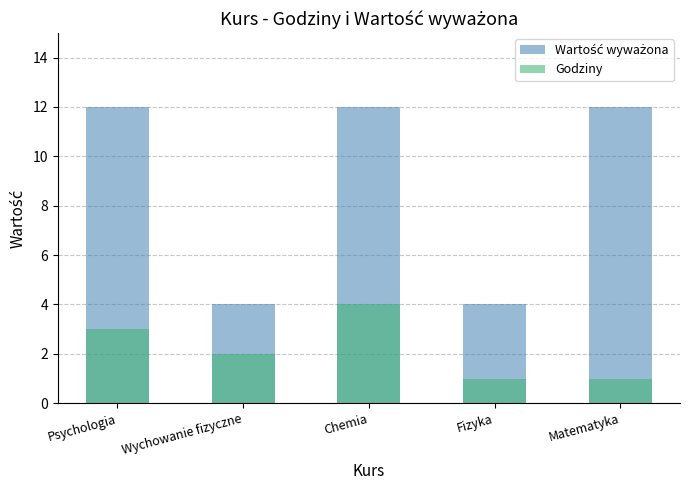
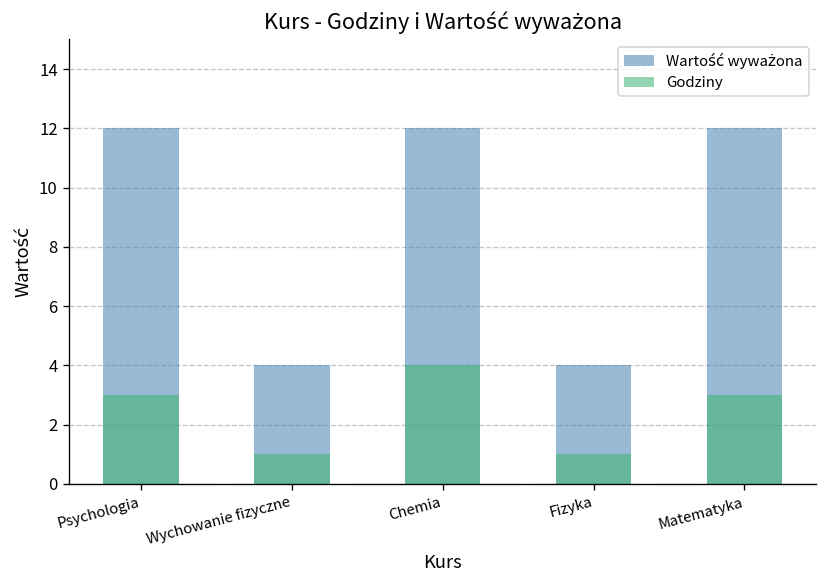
Godziny, Wychowanie fizyczne: 2 -> 1
Godziny, Matematyka: 1 -> 3
